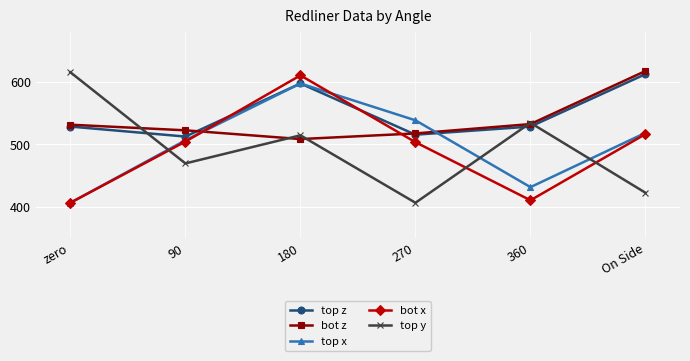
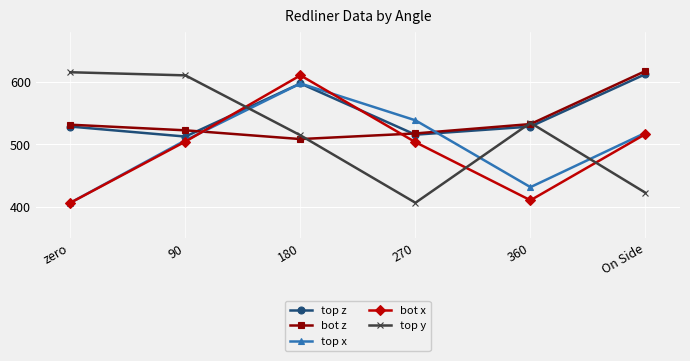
top y, 90: 470 -> 610
